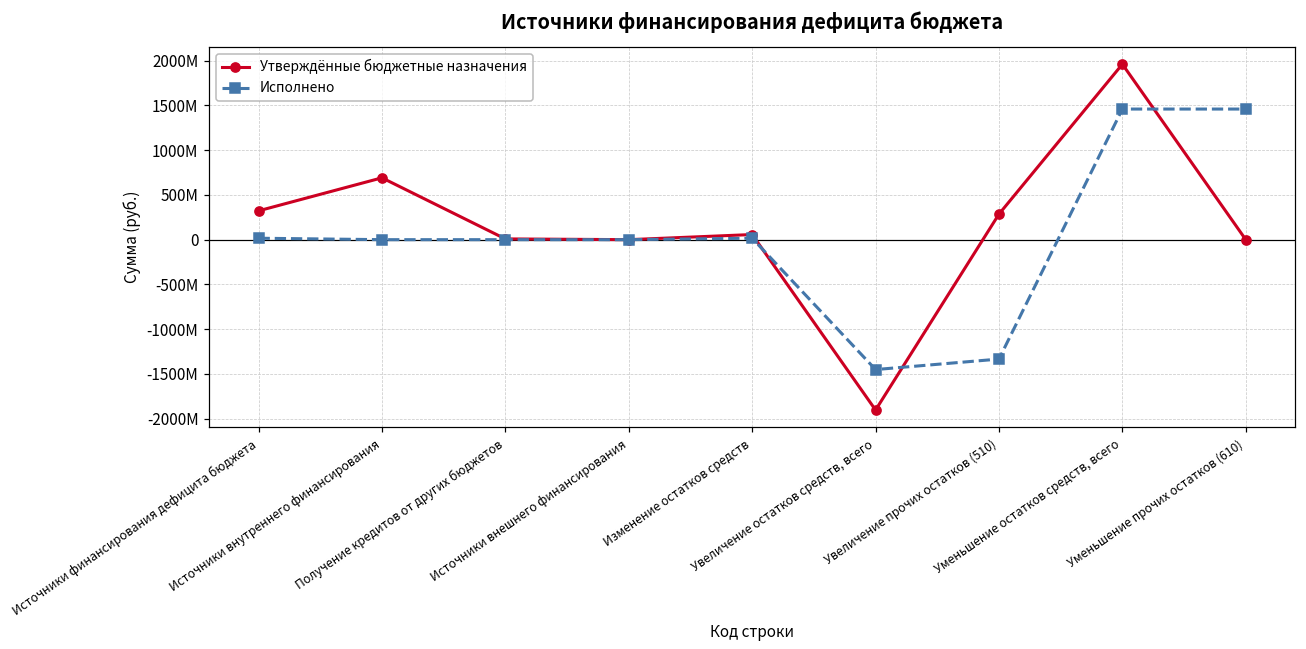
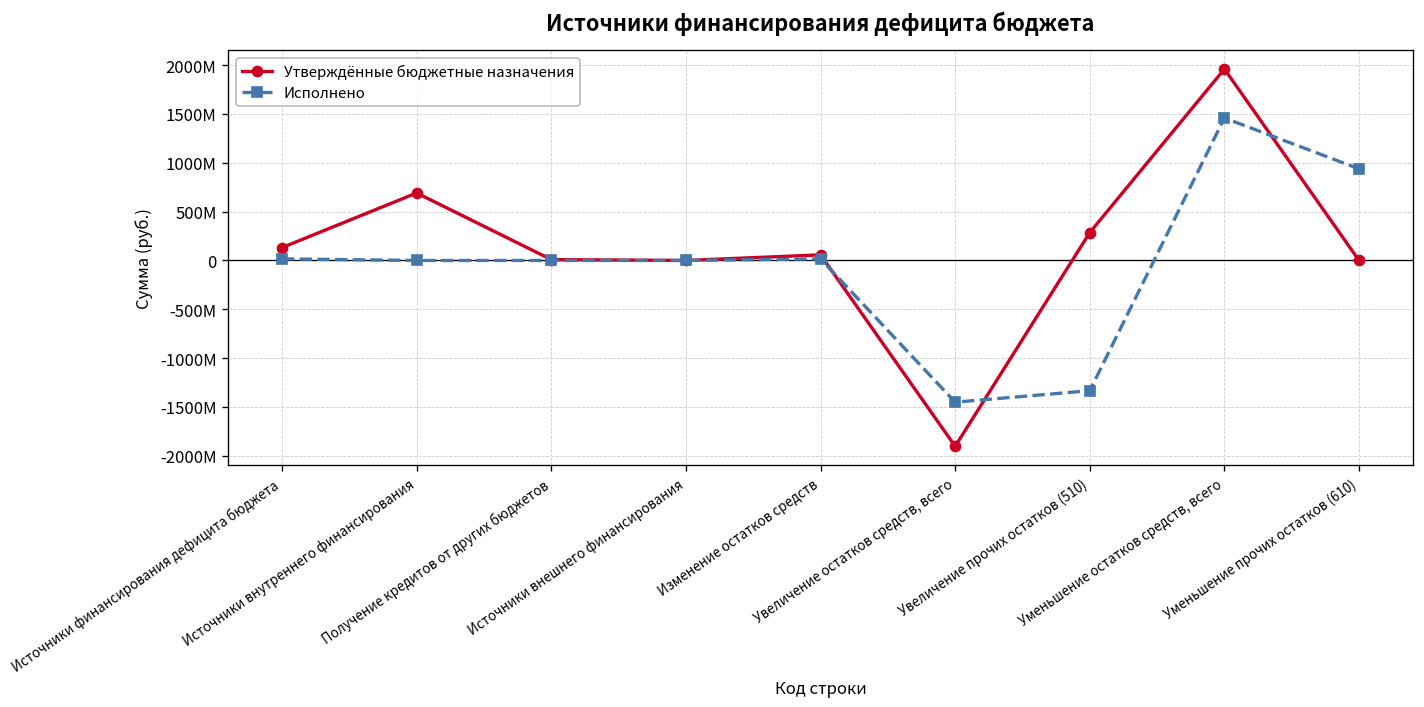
Утверждённые бюджетные назначения, Источники финансирования дефицита бюджета: 300000000 -> 100000000
Исполнено, Уменьшение прочих остатков (610): 1500000000 -> 900000000
